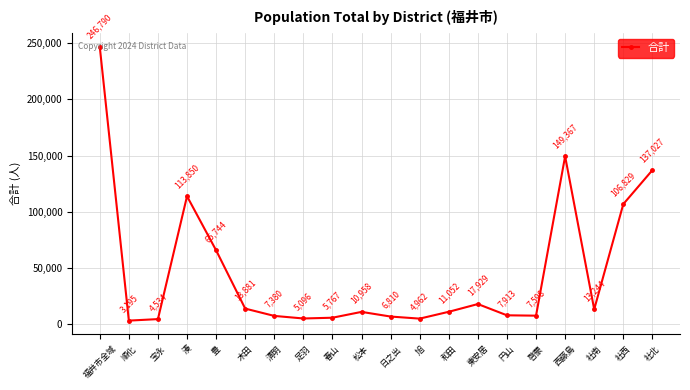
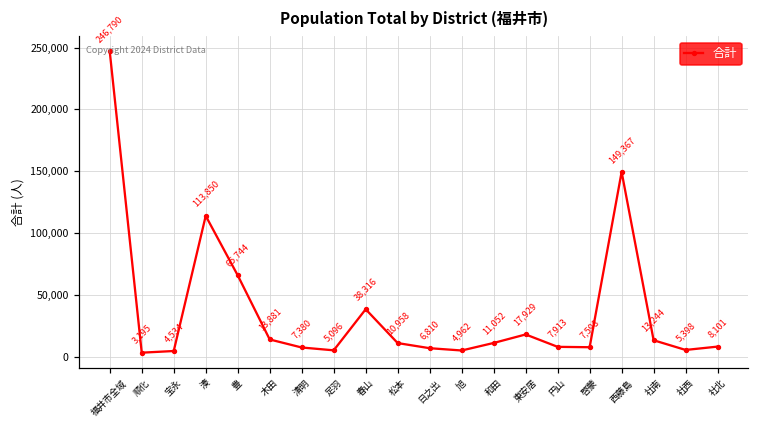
春山: 5,767 -> 38,316
社西: 106,829 -> 5,398
社北: 137,027 -> 8,101
